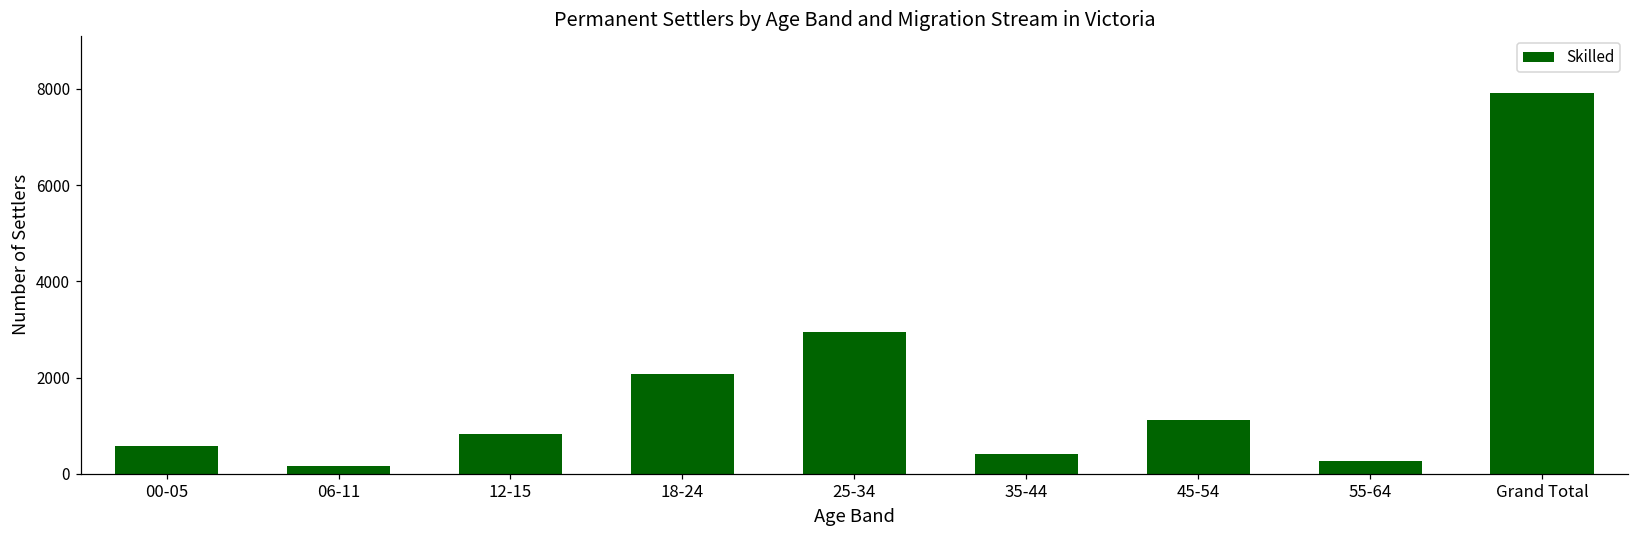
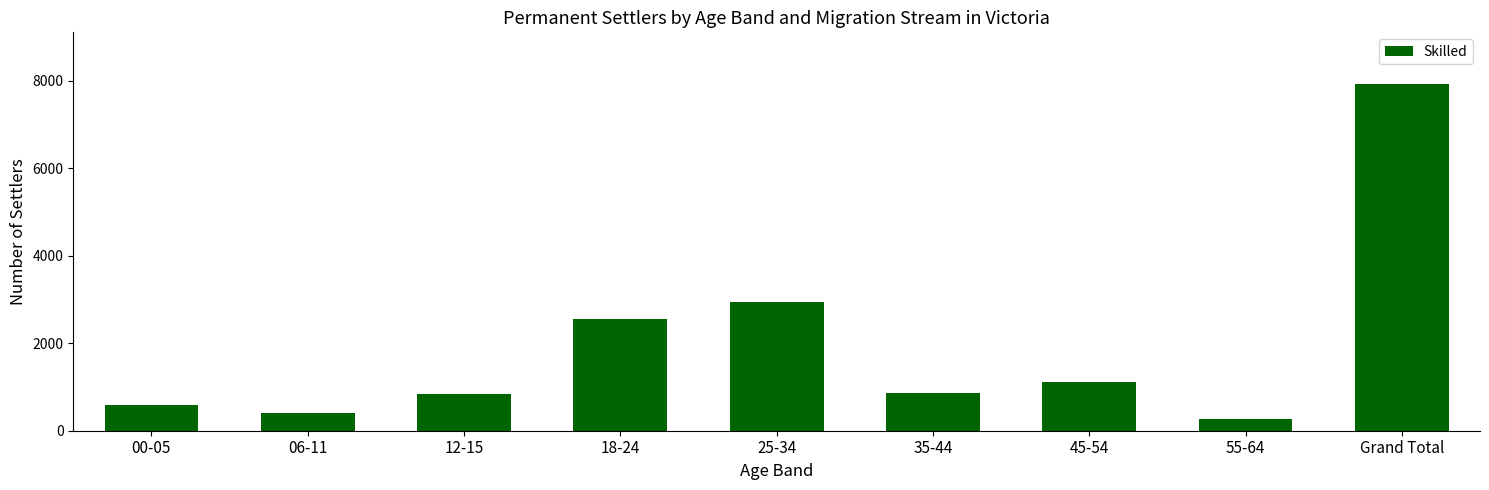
06-11: 200 -> 400
18-24: 2100 -> 2500
35-44: 400 -> 900
